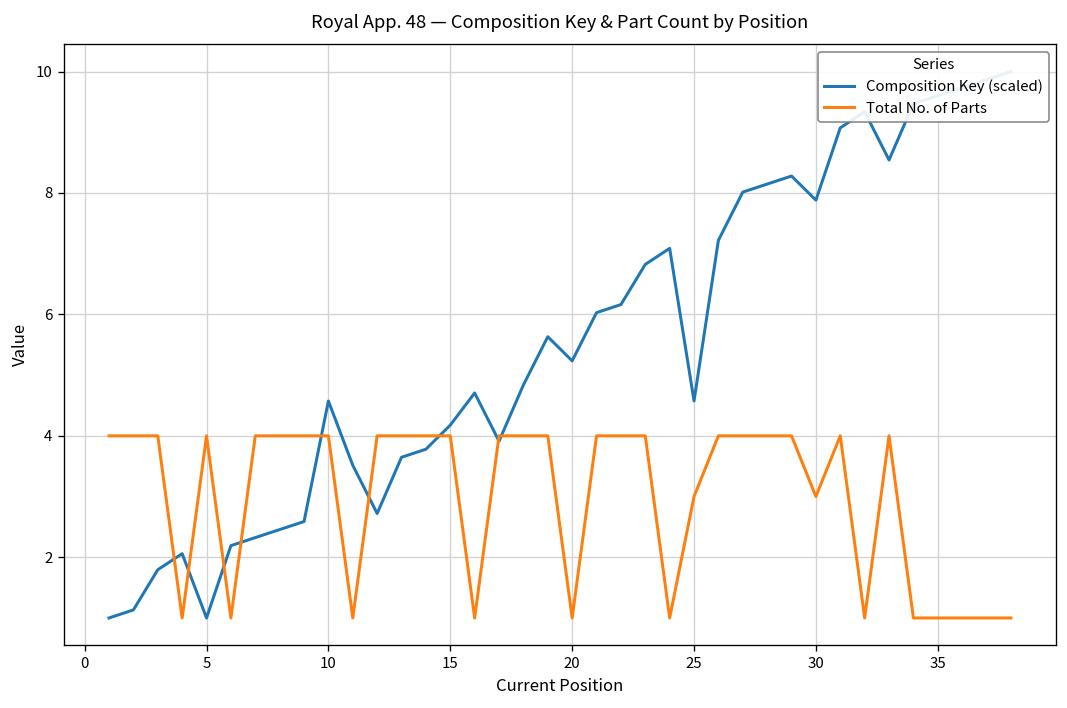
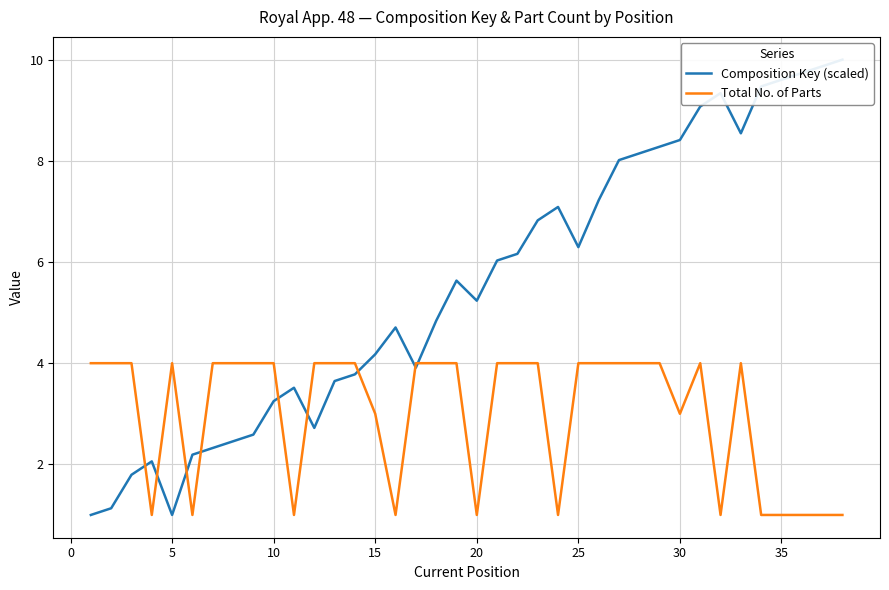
Composition Key (scaled), 10: 4.6 -> 3.3
Total No. of Parts, 15: 4 -> 3
Composition Key (scaled), 25: 4.6 -> 6.3
Total No. of Parts, 25: 3 -> 4
Composition Key (scaled), 30: 7.9 -> 8.4
